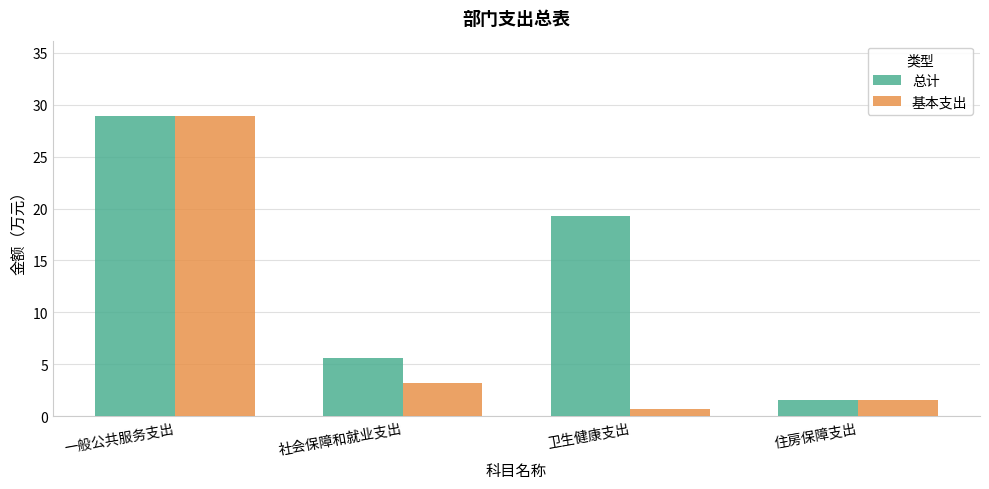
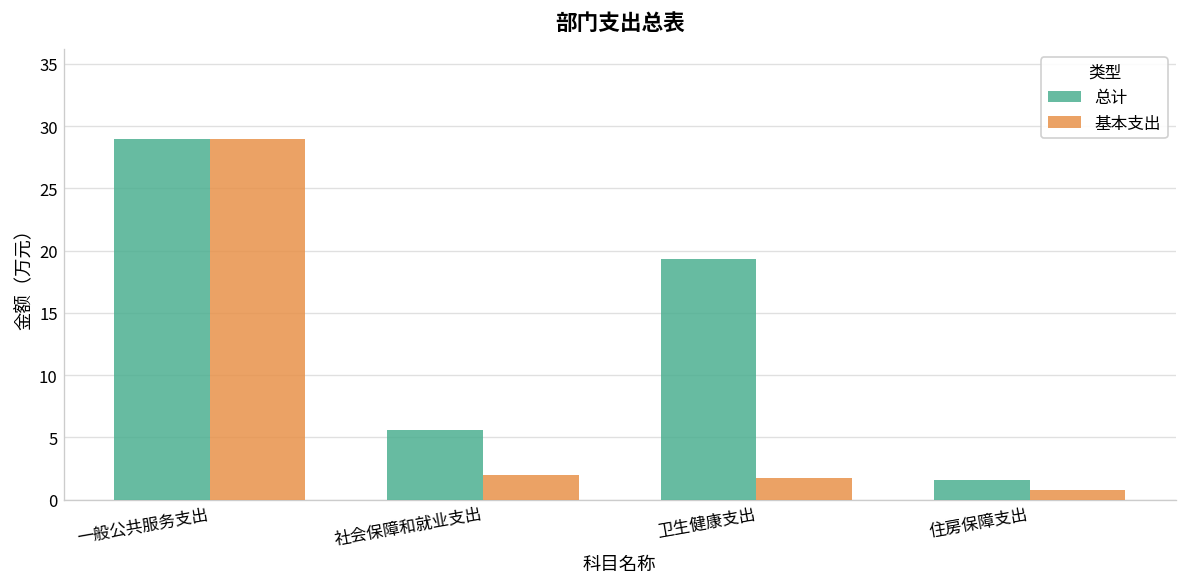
基本支出, 社会保障和就业支出: 3.2 -> 2.0
基本支出, 卫生健康支出: 0.7 -> 1.7
基本支出, 住房保障支出: 1.6 -> 0.8
